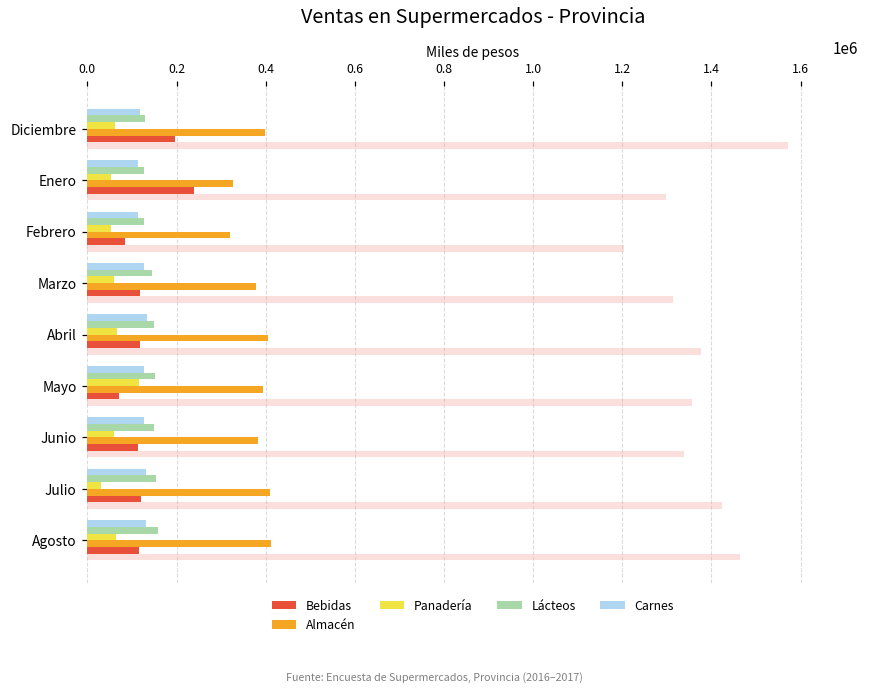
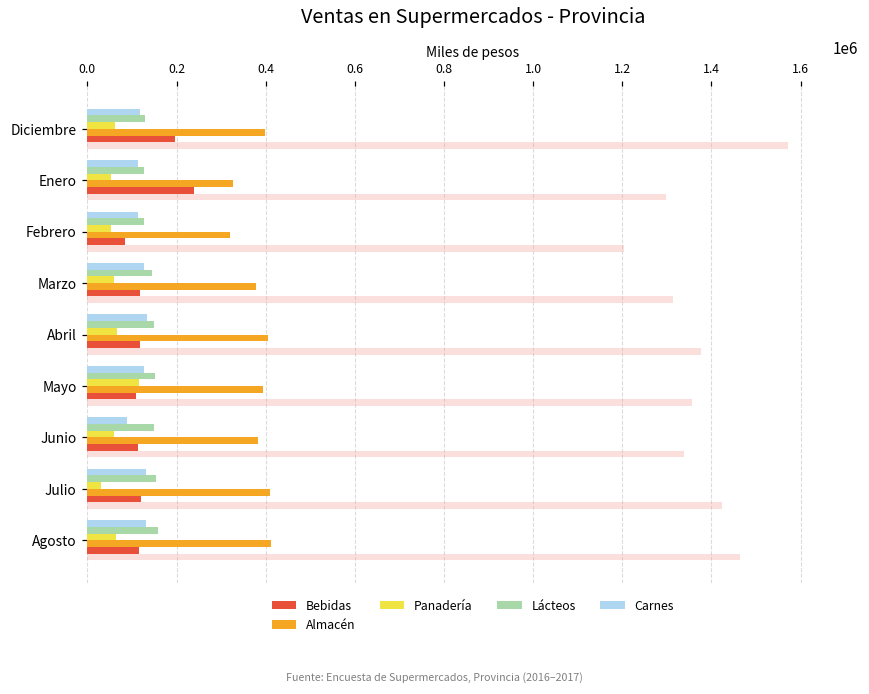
Bebidas, Mayo: 70000 -> 110000
Carnes, Junio: 130000 -> 90000
